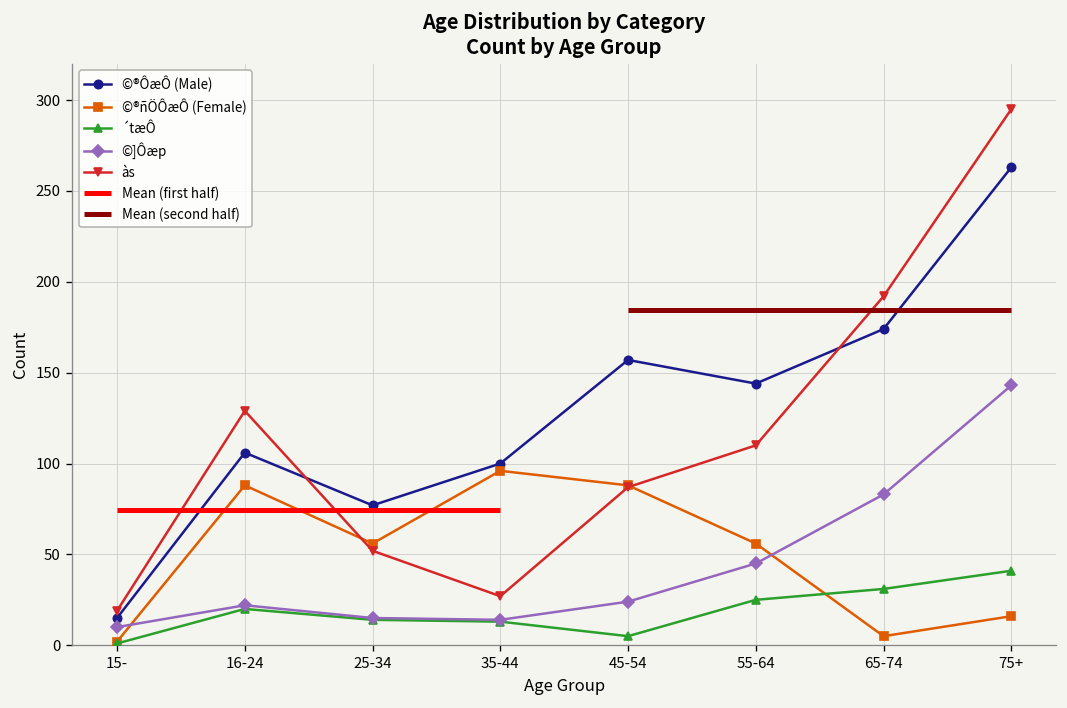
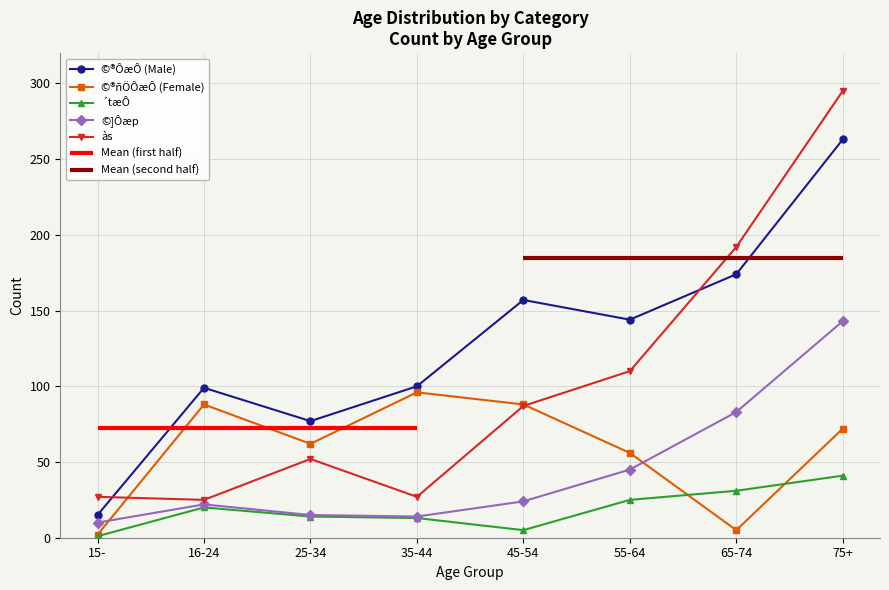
às, 15-: 19 -> 27
©®ÔæÔ (Male), 16-24: 106 -> 99
às, 16-24: 129 -> 25
©®ñÖÔæÔ (Female), 25-34: 56 -> 62
©®ñÖÔæÔ (Female), 75+: 16 -> 72
